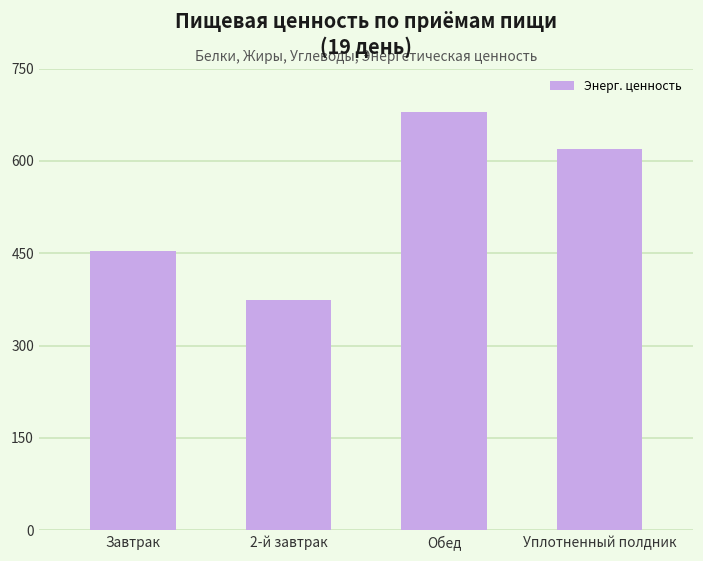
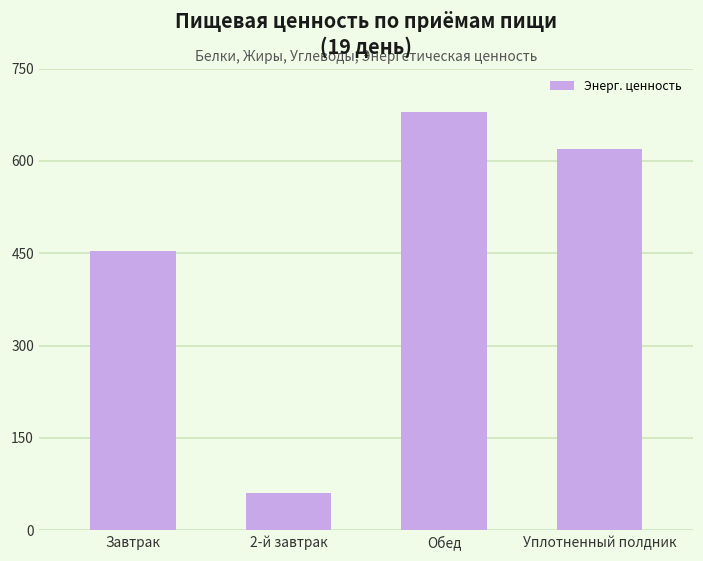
2-й завтрак: 370 -> 60
